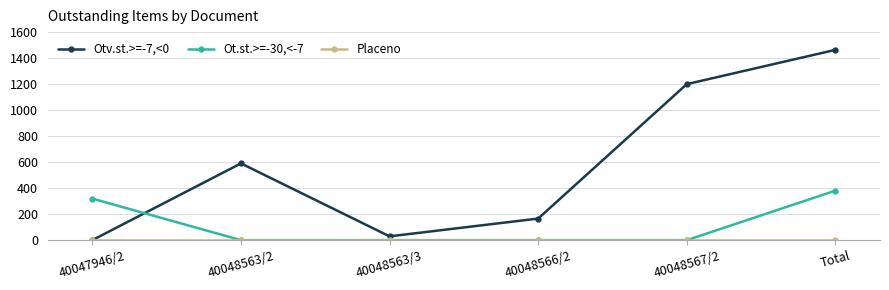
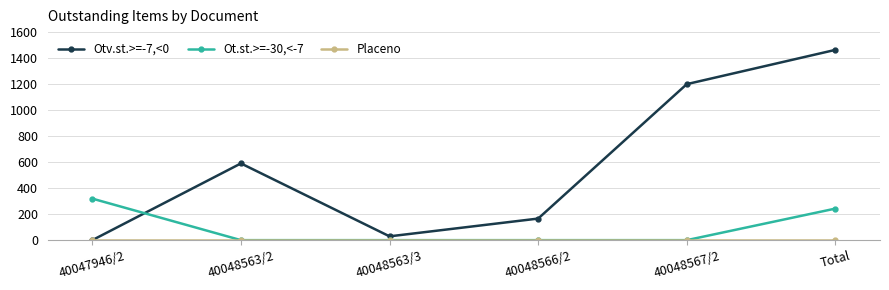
Ot.st.>=-30,<-7, Total: 380 -> 240
